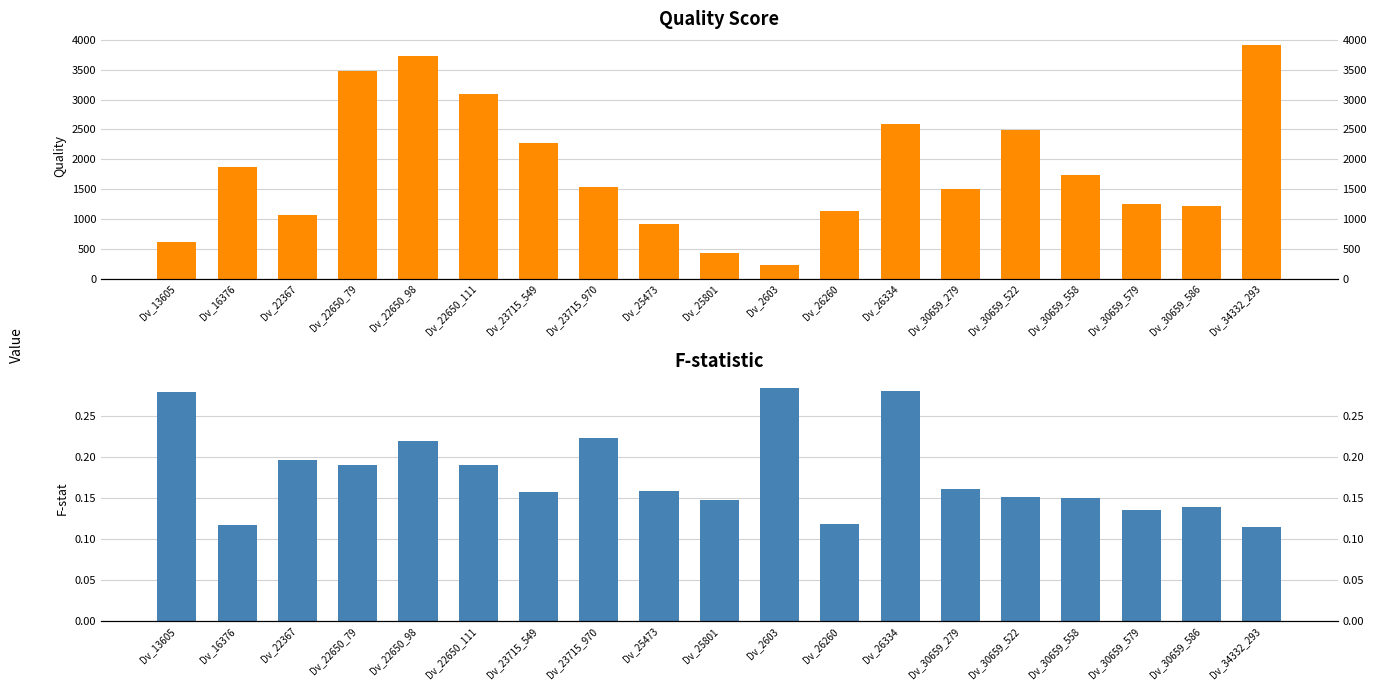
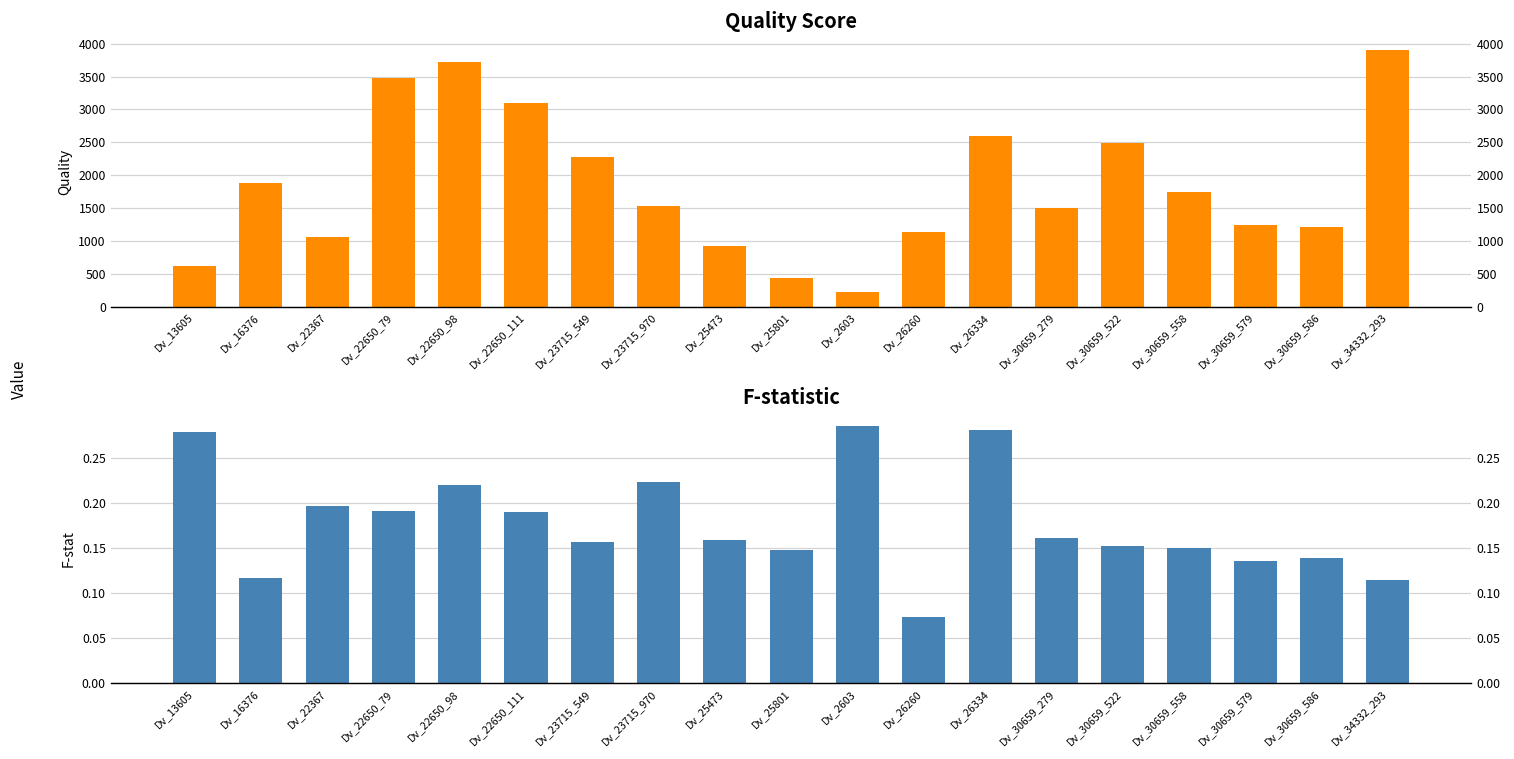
F-statistic, Dv_26260: 0.12 -> 0.07
